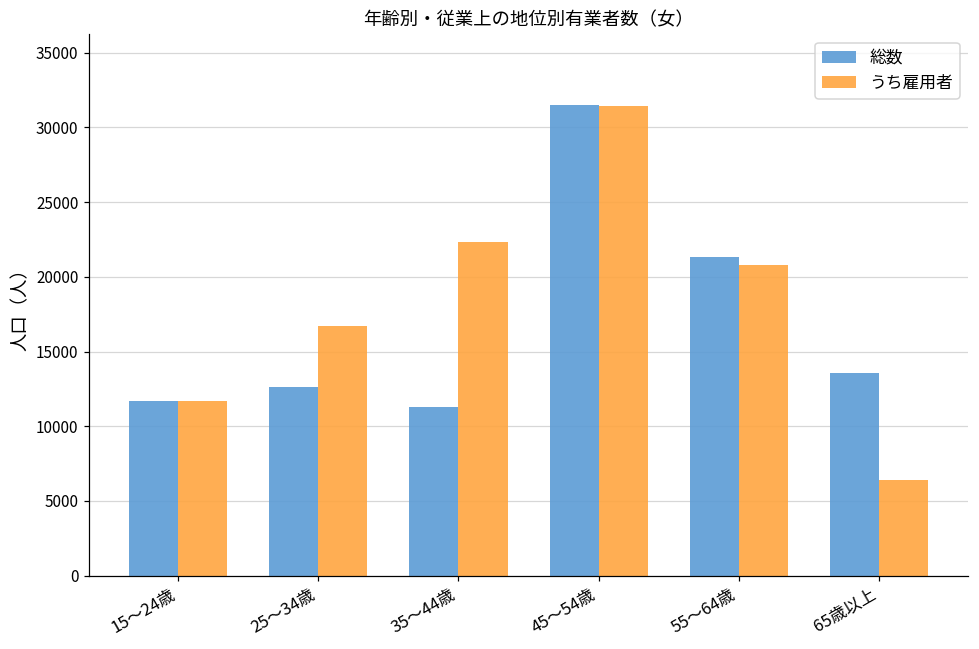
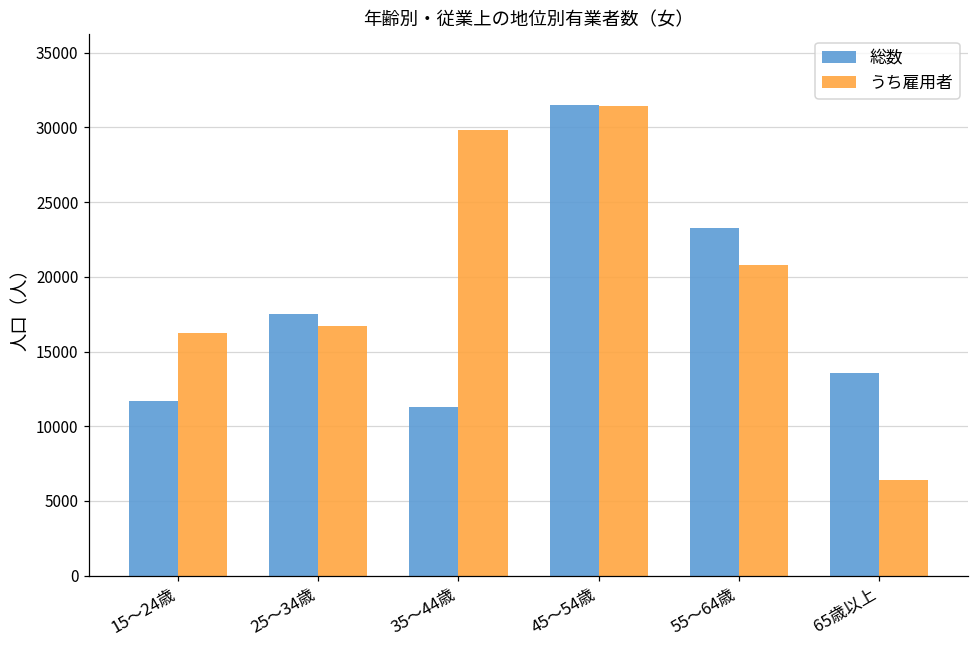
うち雇用者, 15～24歳: 11700 -> 16300
総数, 25～34歳: 12600 -> 17500
うち雇用者, 35～44歳: 22300 -> 29800
総数, 55～64歳: 21400 -> 23300
